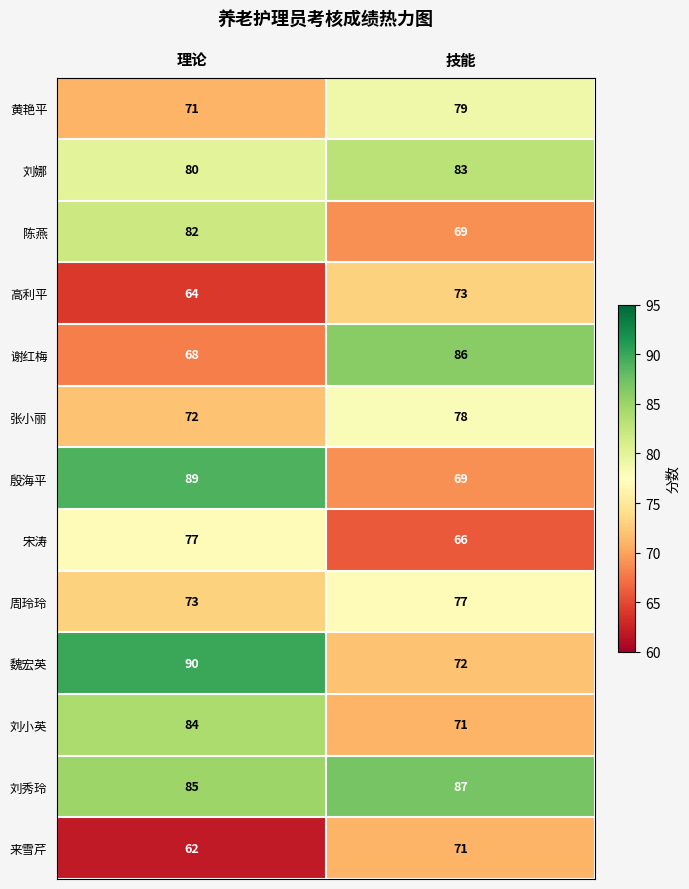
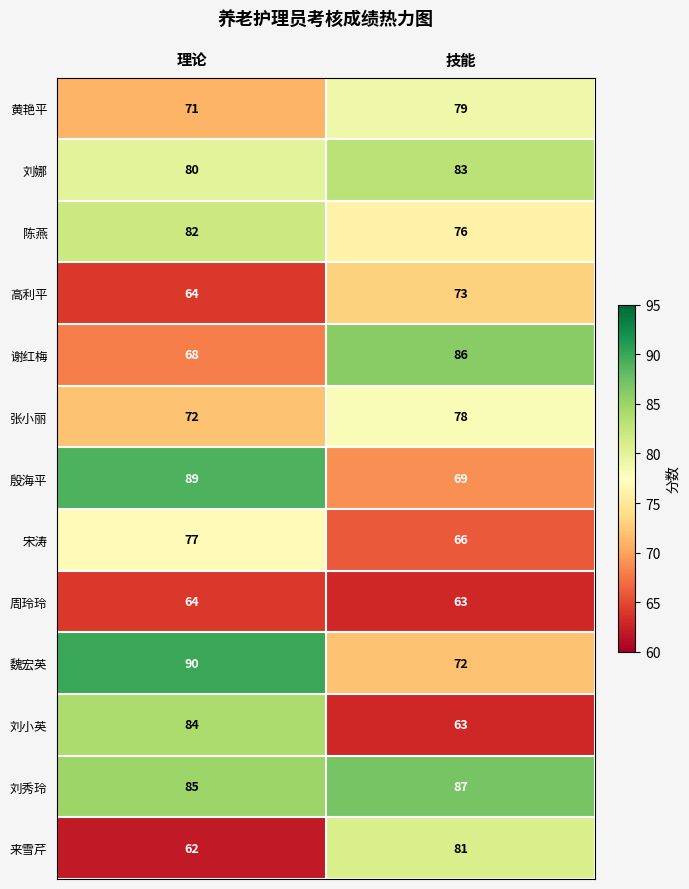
陈燕, 技能: 69 -> 76
周玲玲, 理论: 73 -> 64
周玲玲, 技能: 77 -> 63
刘小英, 技能: 71 -> 63
来雪芹, 技能: 71 -> 81
